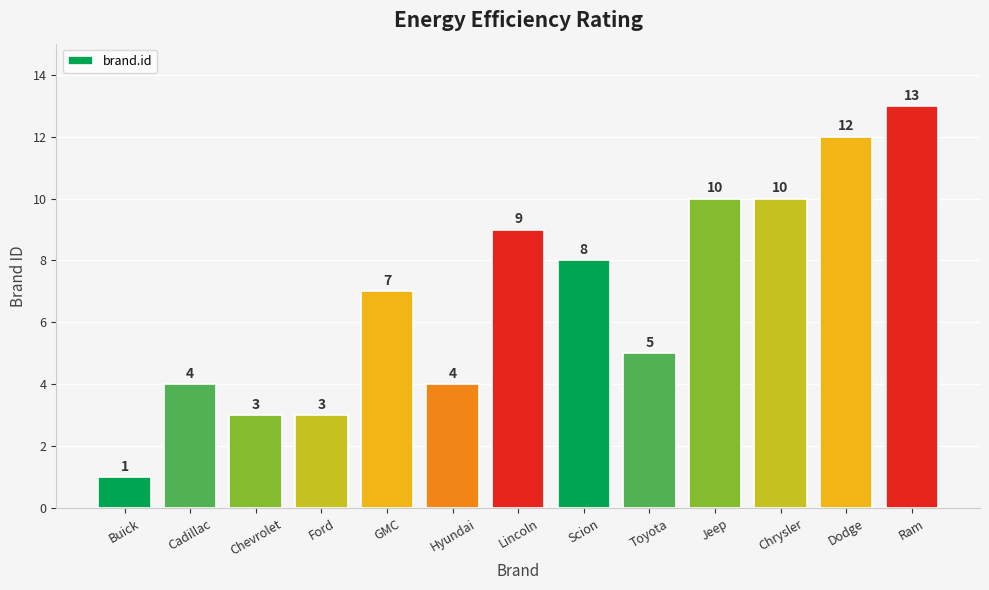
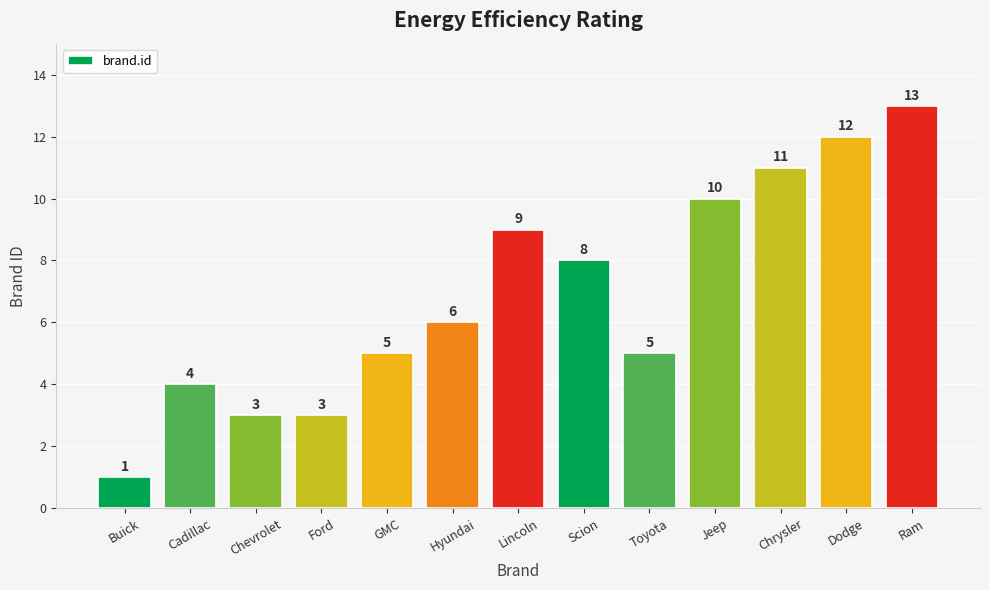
GMC: 7 -> 5
Hyundai: 4 -> 6
Chrysler: 10 -> 11
